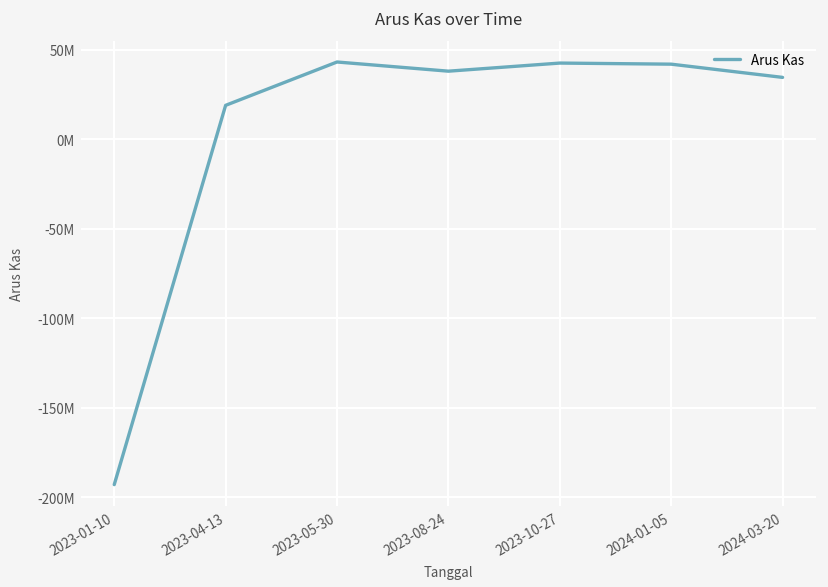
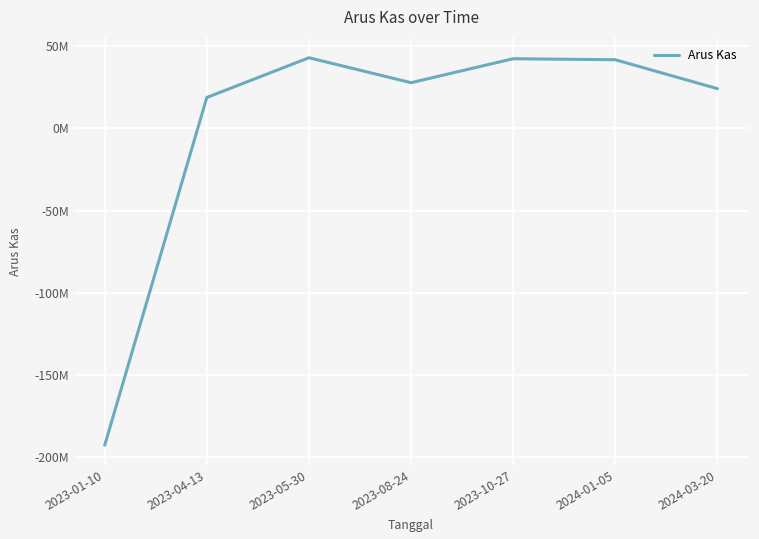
2023-08-24: 38000000 -> 28000000
2024-03-20: 35000000 -> 24000000
